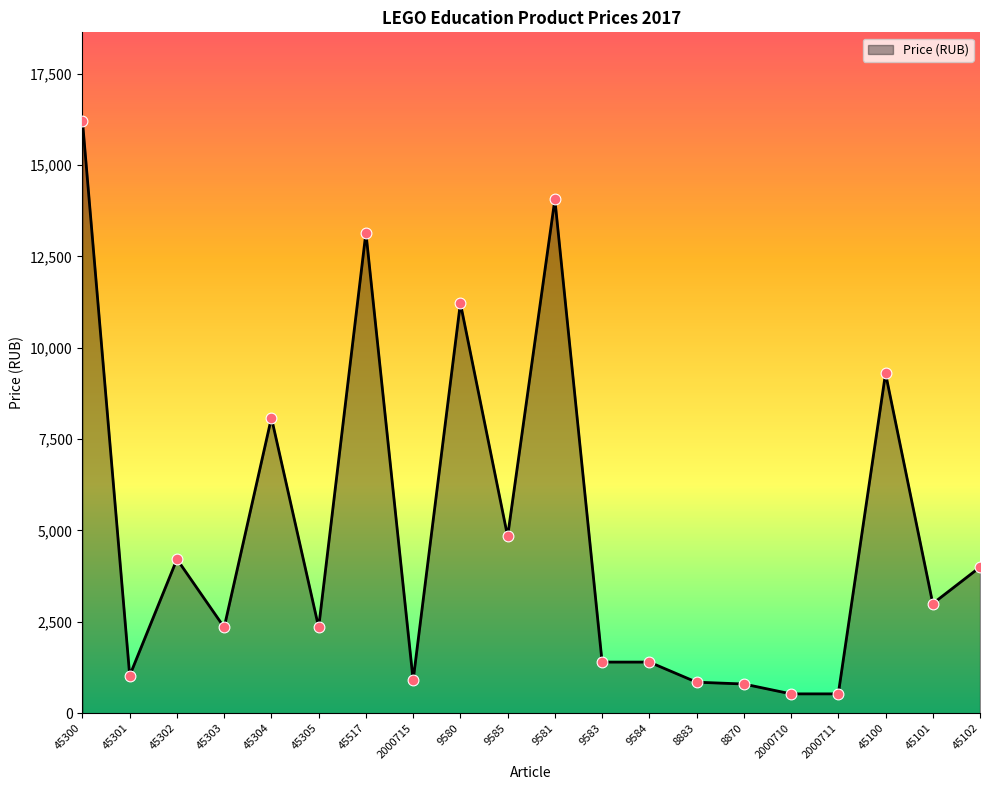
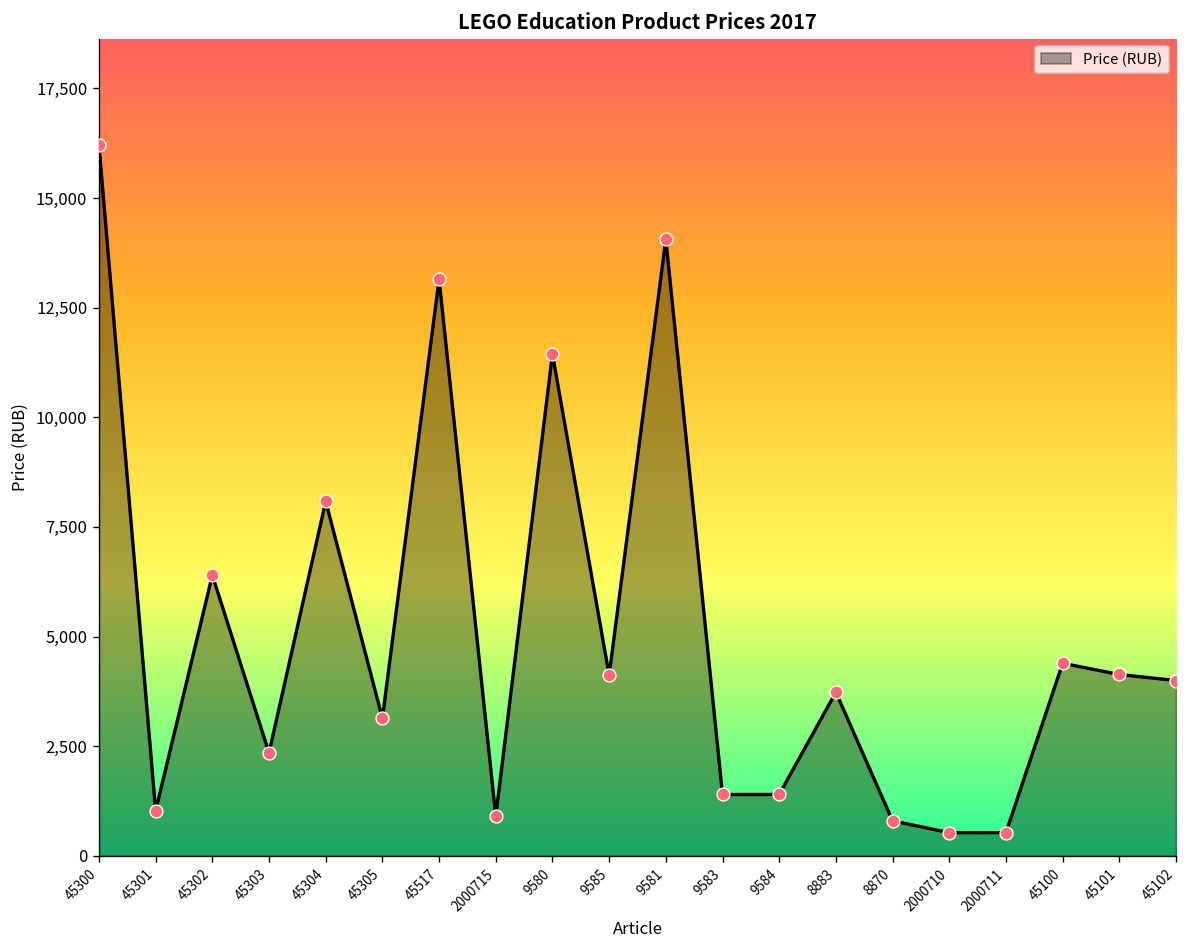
45302: 4,200 -> 6,400
45305: 2,400 -> 3,100
9580: 11,200 -> 11,400
9585: 4,800 -> 4,100
8883: 900 -> 3,700
45100: 9,300 -> 4,400
45101: 3,000 -> 4,100
